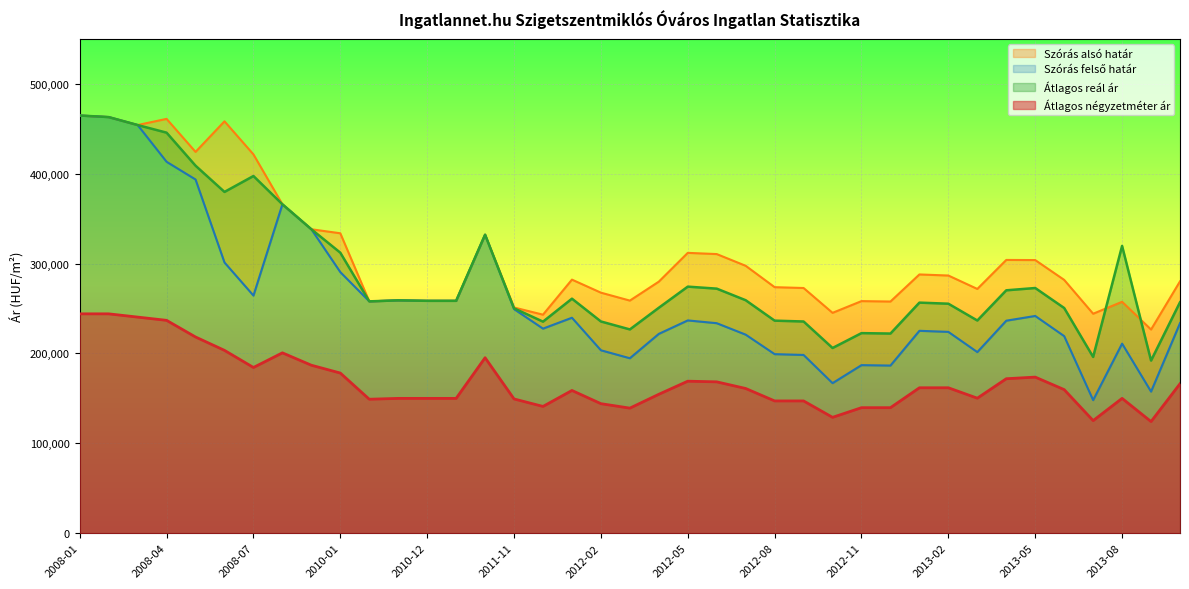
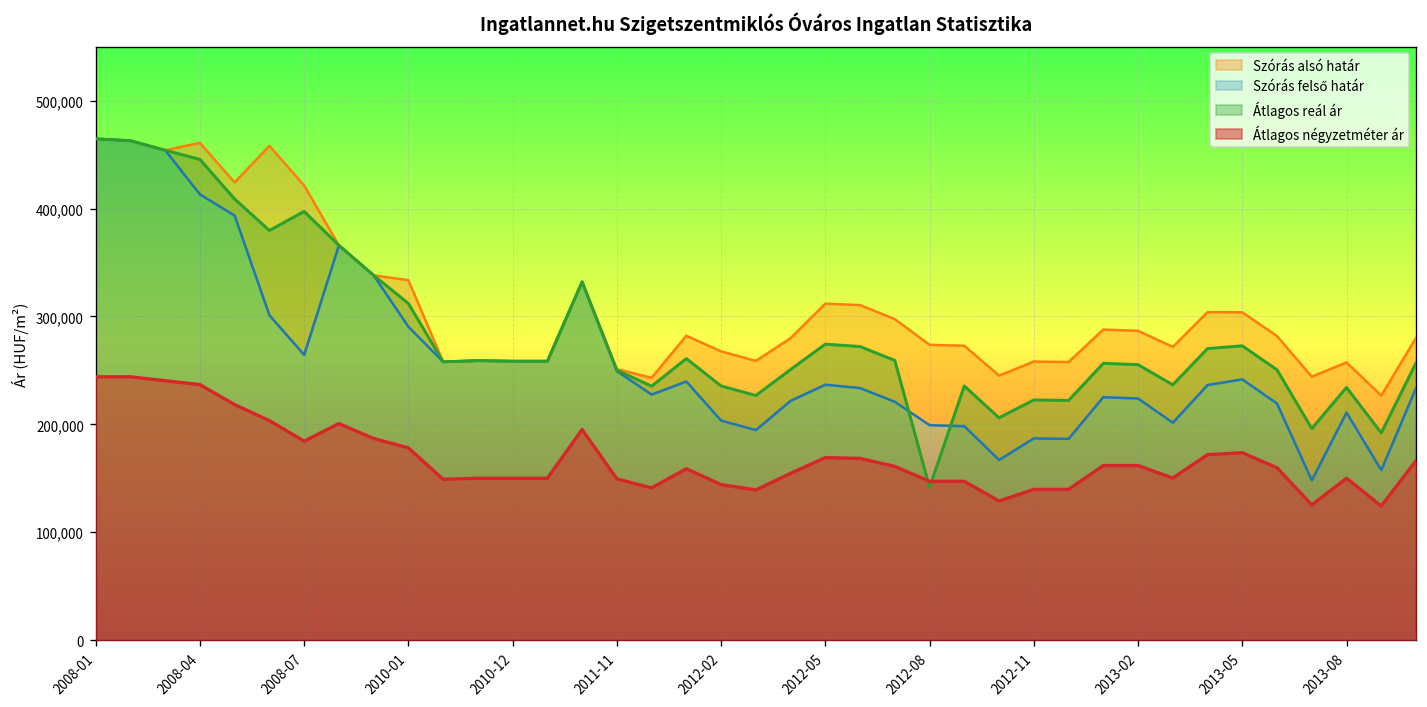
Átlagos reál ár, 2012-08: 240,000 -> 140,000
Átlagos reál ár, 2013-08: 320,000 -> 230,000
